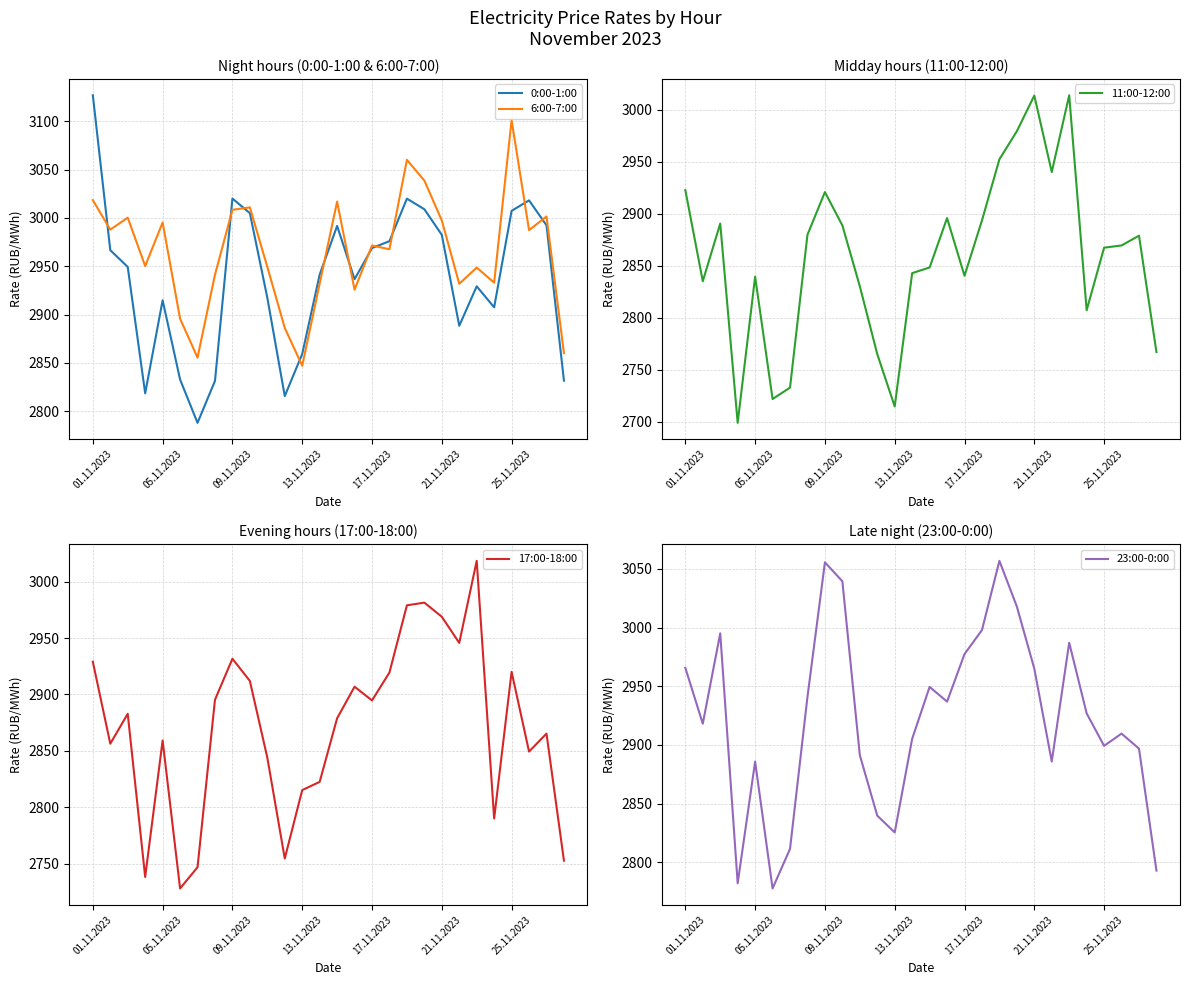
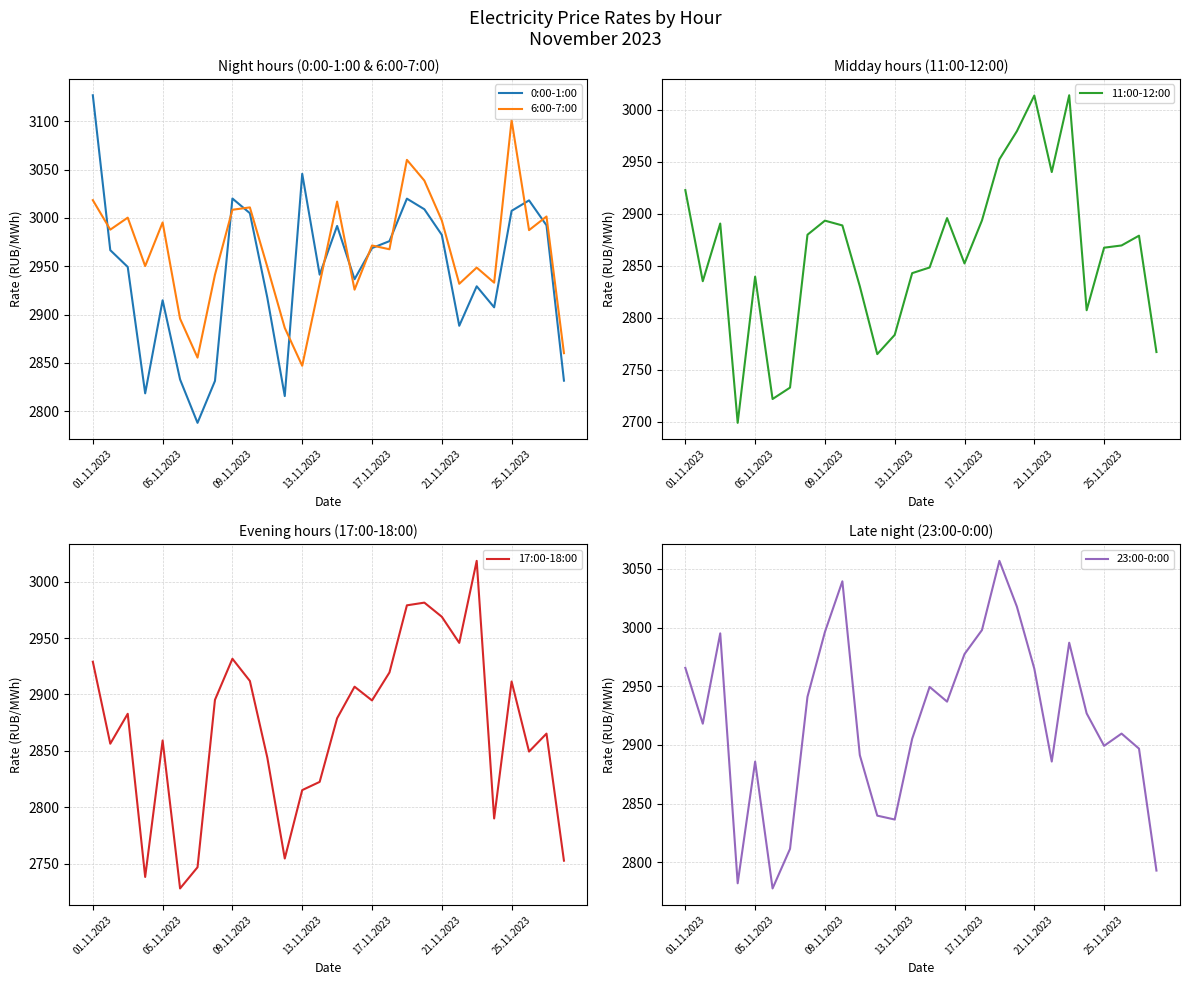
Night hours (0:00-1:00 & 6:00-7:00), 0:00-1:00, 13.11.2023: 2860 -> 3050
Midday hours (11:00-12:00), 09.11.2023: 2921 -> 2894
Midday hours (11:00-12:00), 13.11.2023: 2715 -> 2784
Midday hours (11:00-12:00), 17.11.2023: 2841 -> 2852
Evening hours (17:00-18:00), 25.11.2023: 2920 -> 2912
Late night (23:00-0:00), 09.11.2023: 3056 -> 2996
Late night (23:00-0:00), 13.11.2023: 2826 -> 2837
